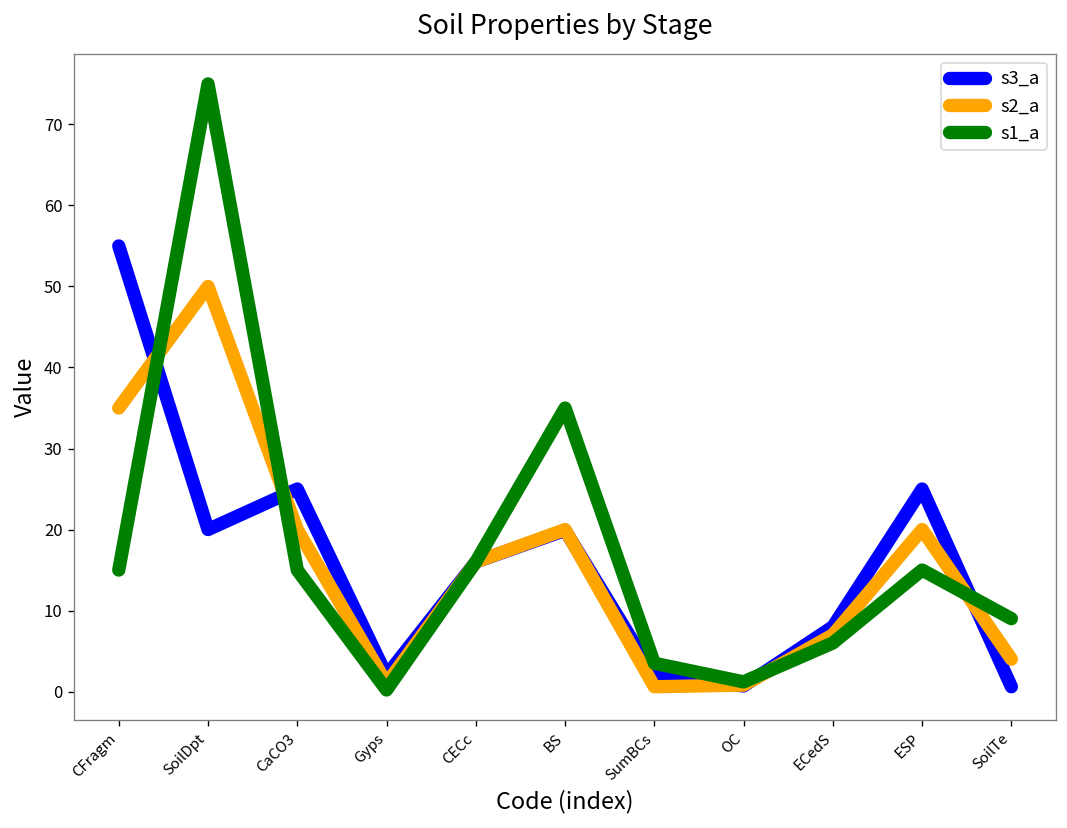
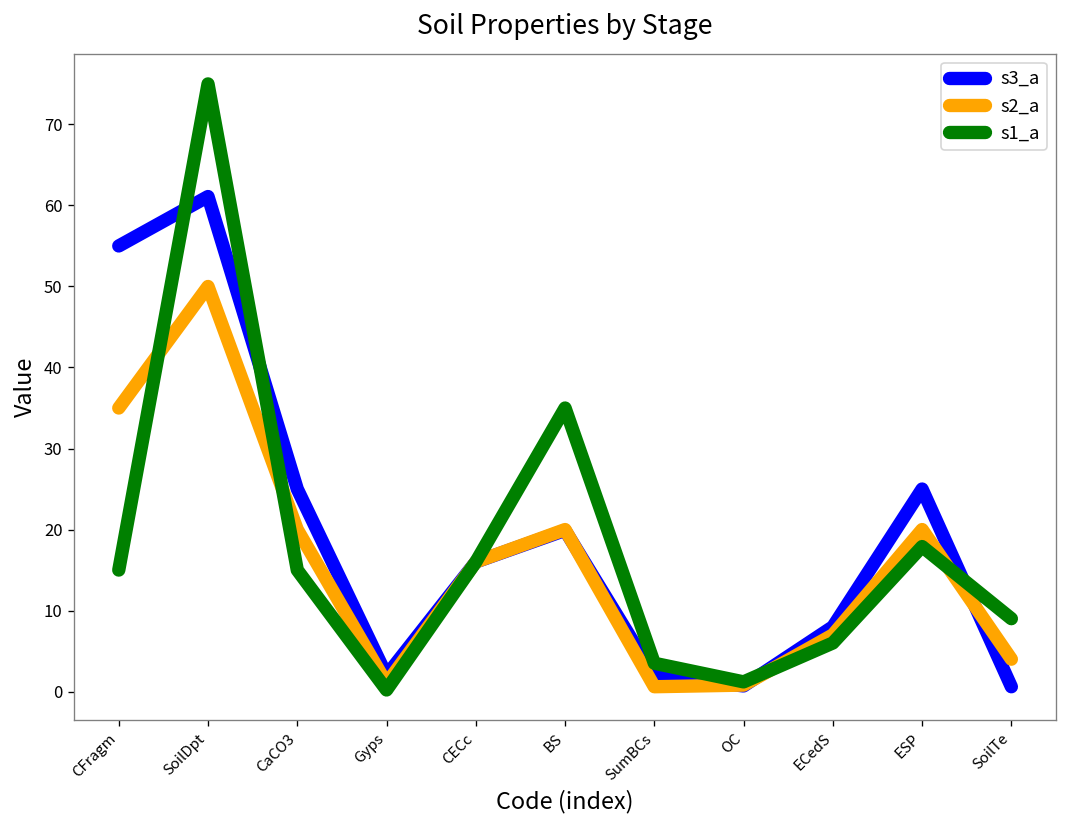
s3_a, SoilDpt: 20 -> 61
s1_a, ESP: 15 -> 18
